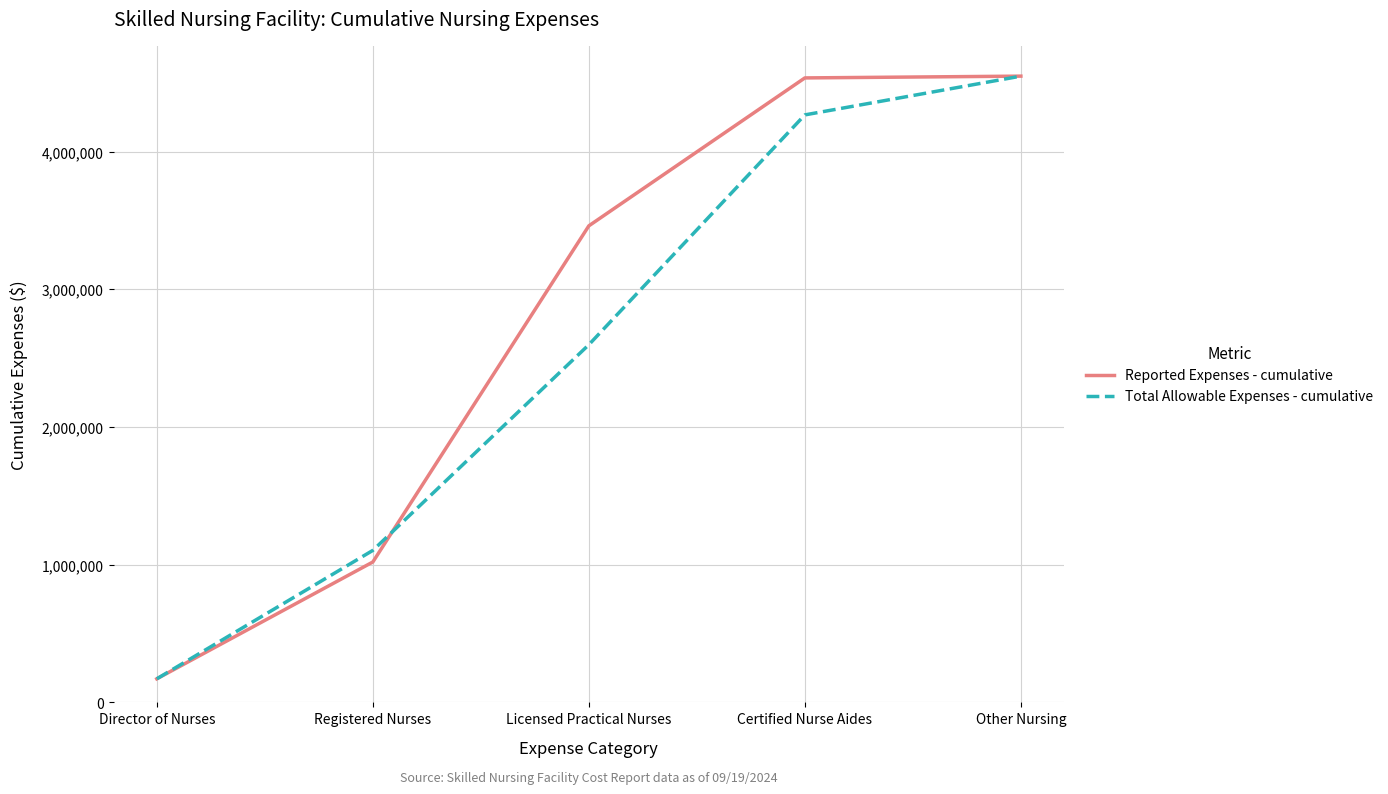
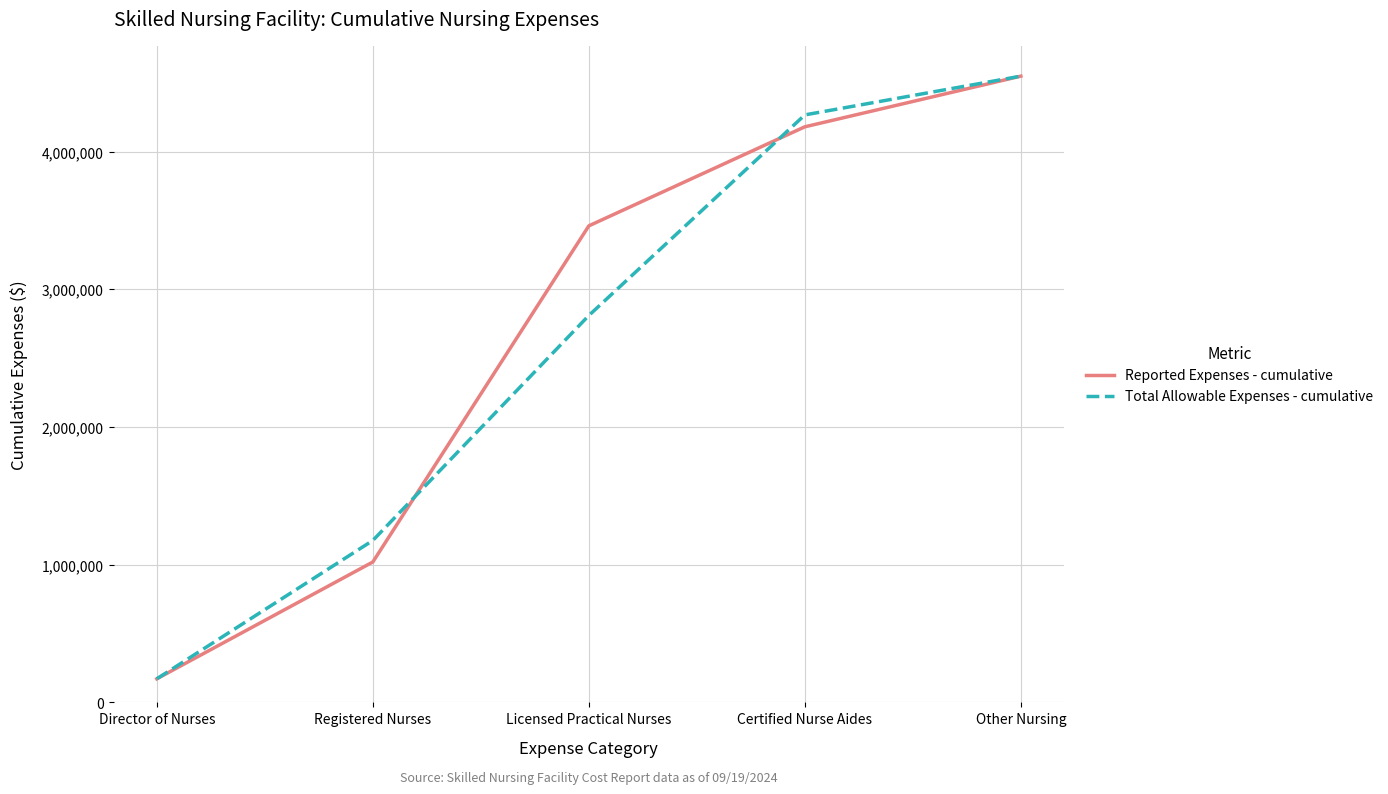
Total Allowable Expenses - cumulative, Registered Nurses: 1,100,000 -> 1,180,000
Total Allowable Expenses - cumulative, Licensed Practical Nurses: 2,600,000 -> 2,810,000
Reported Expenses - cumulative, Certified Nurse Aides: 4,540,000 -> 4,180,000
